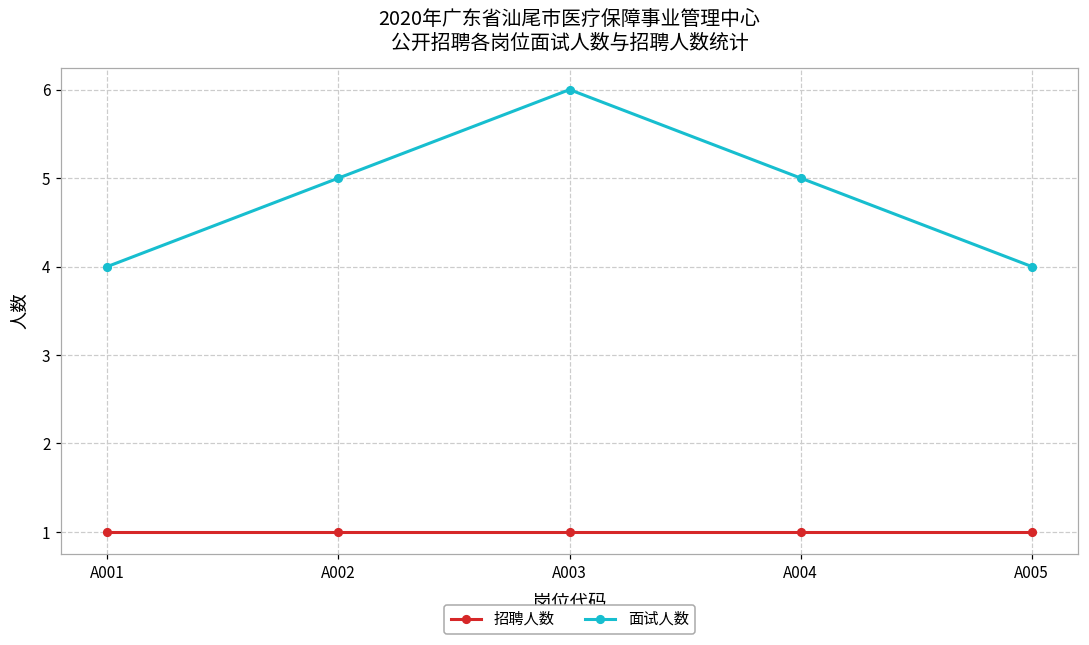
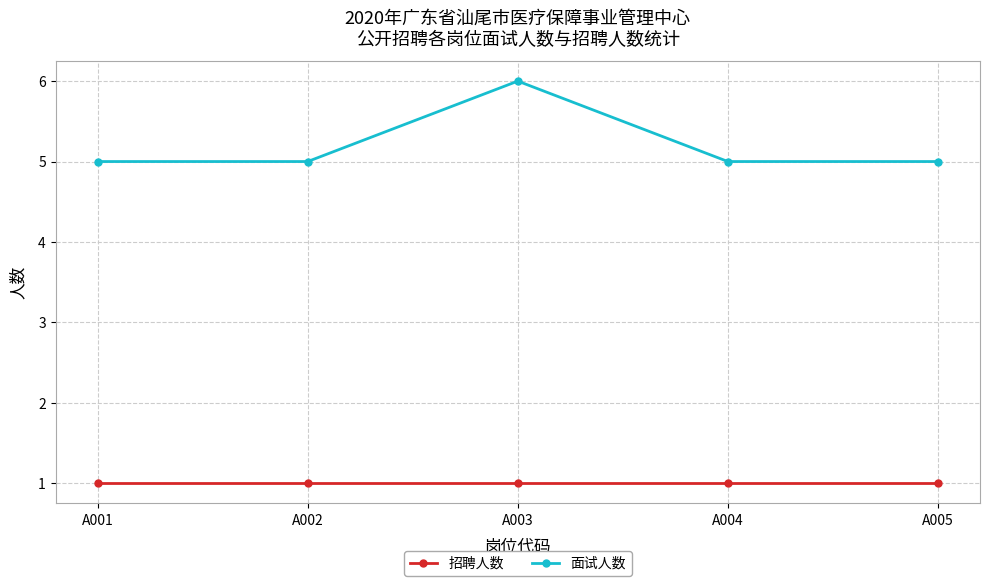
面试人数, A001: 4 -> 5
面试人数, A005: 4 -> 5
